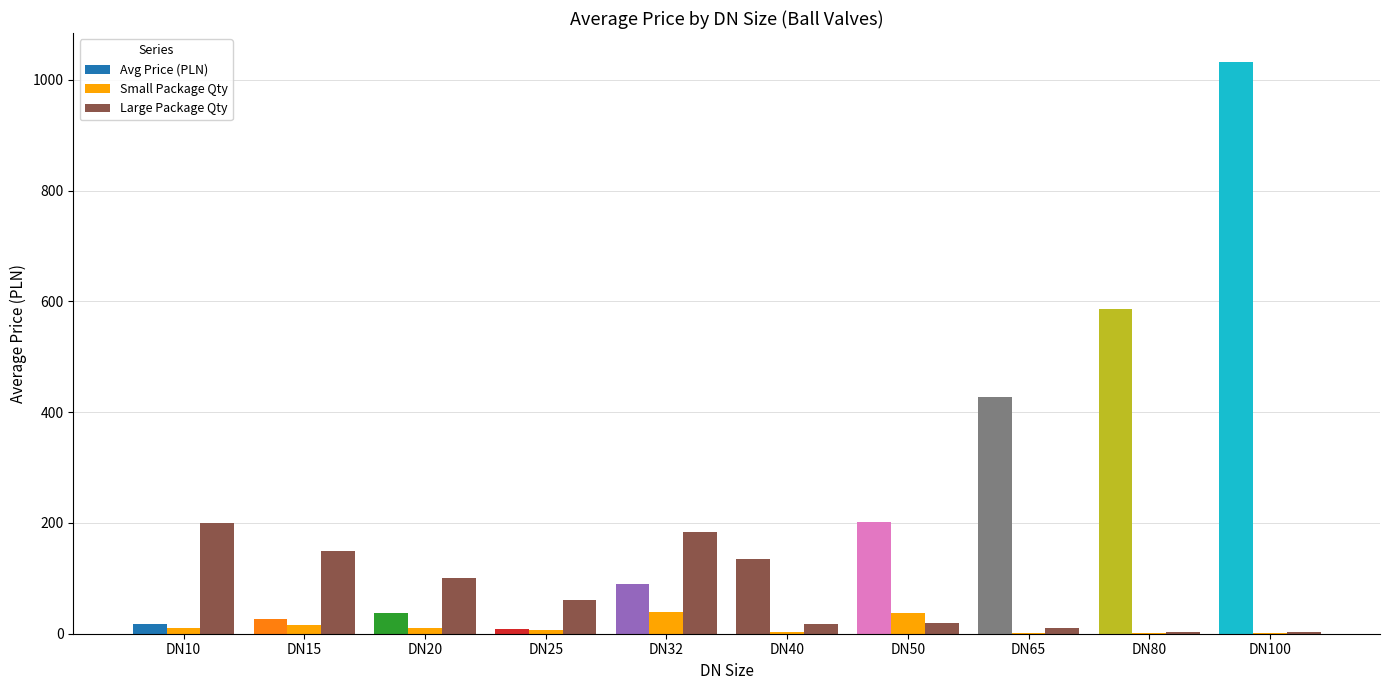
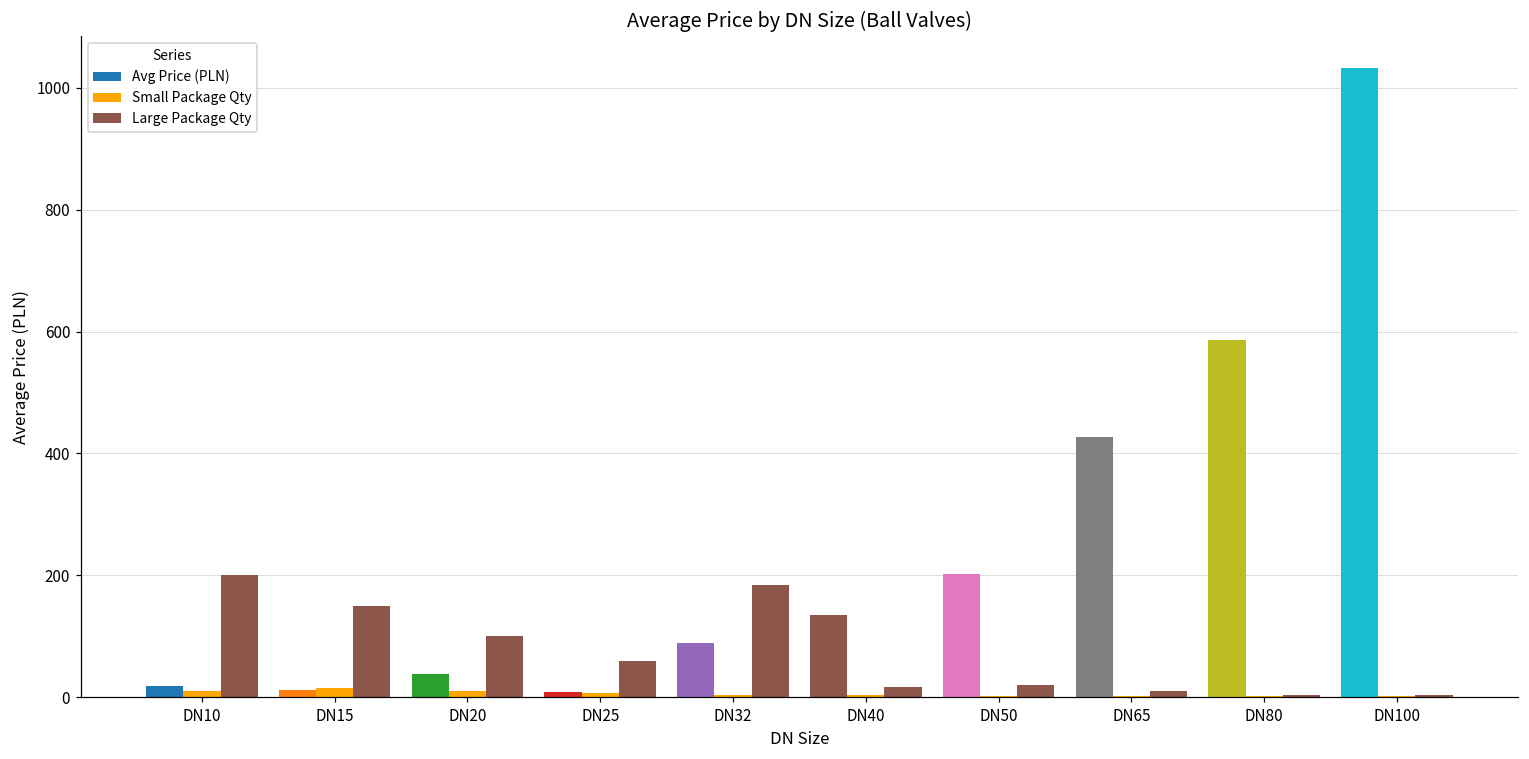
Avg Price (PLN), DN15: 30 -> 10
Small Package Qty, DN32: 40 -> 0
Small Package Qty, DN50: 40 -> 0
